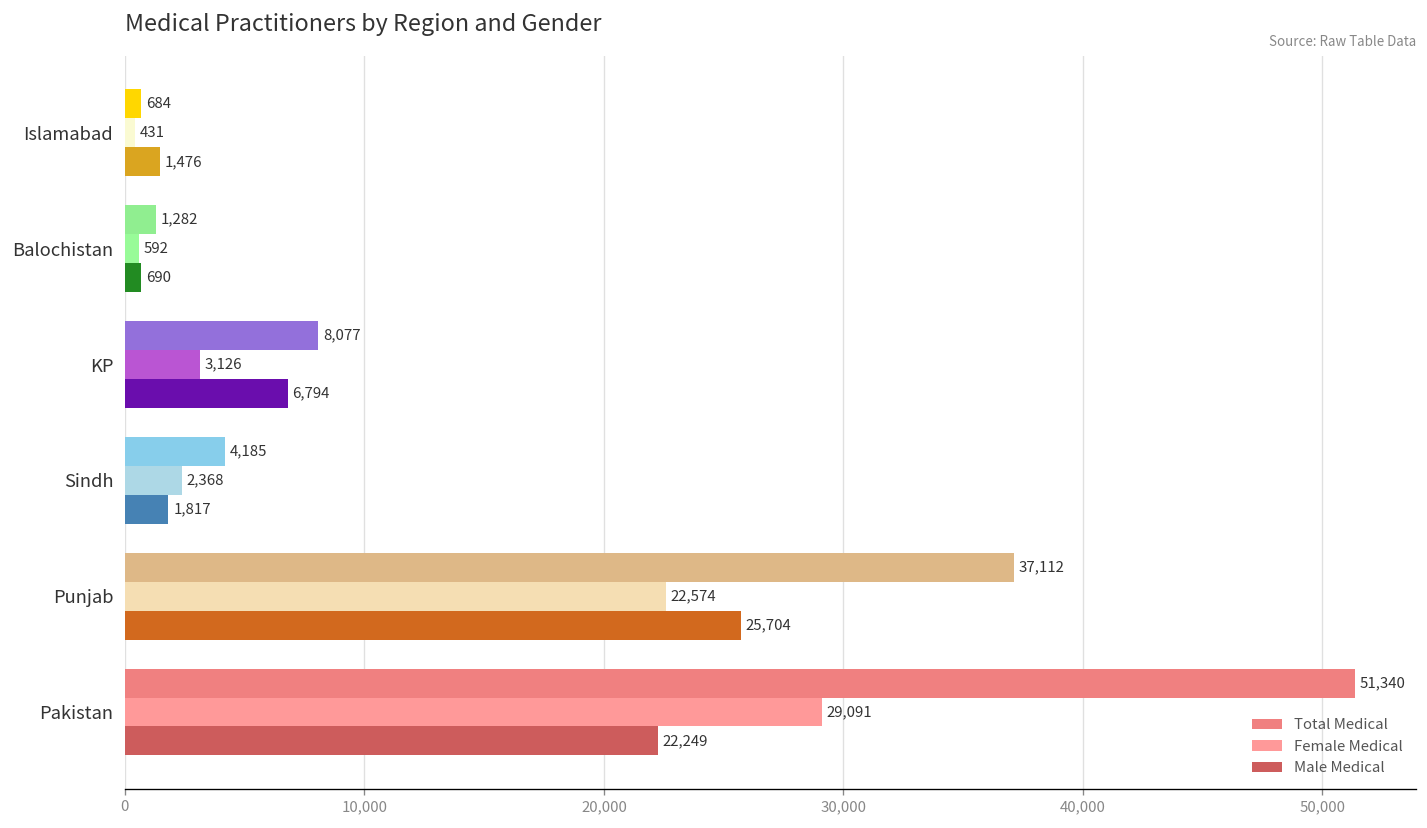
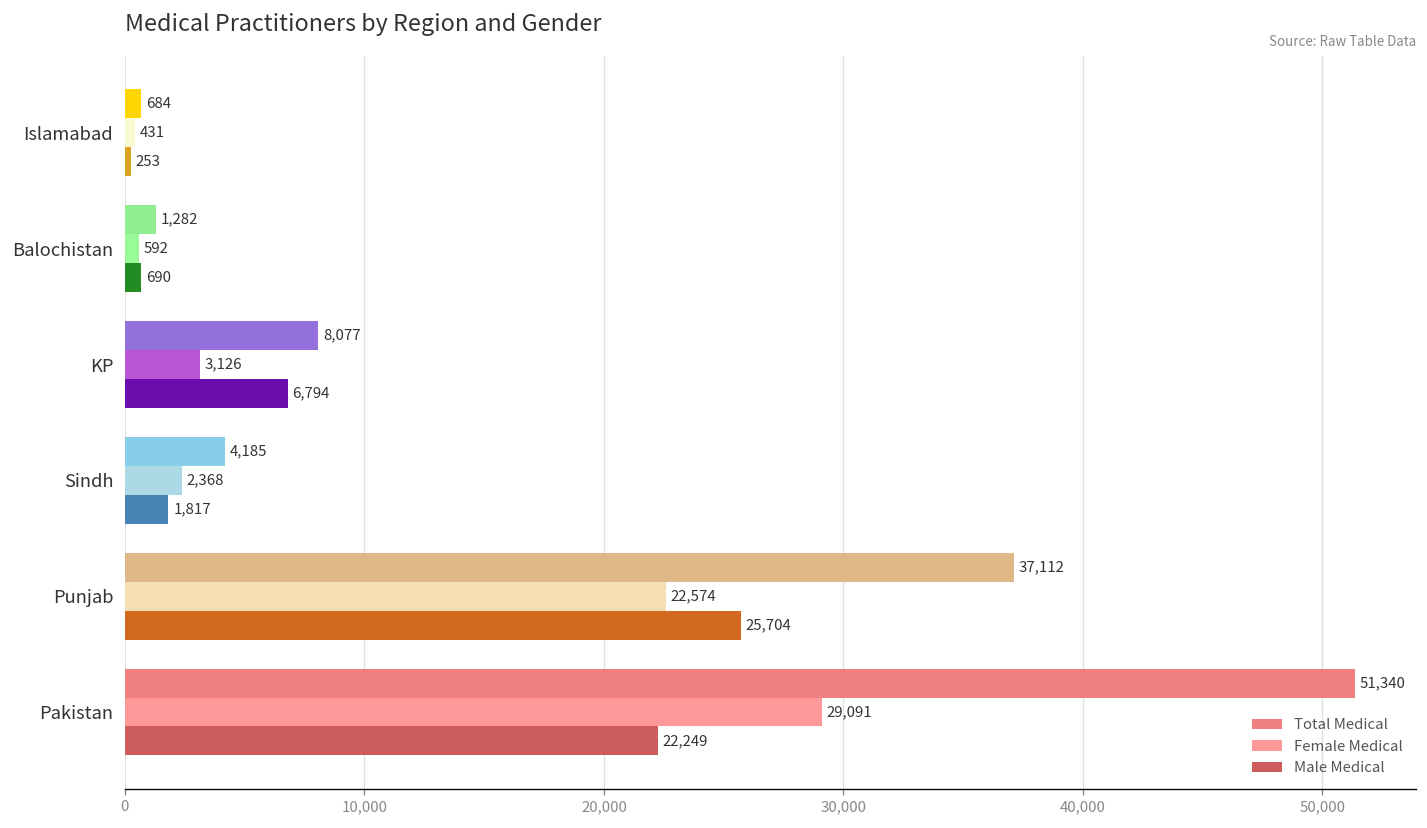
Male Medical, Islamabad: 1,476 -> 253
